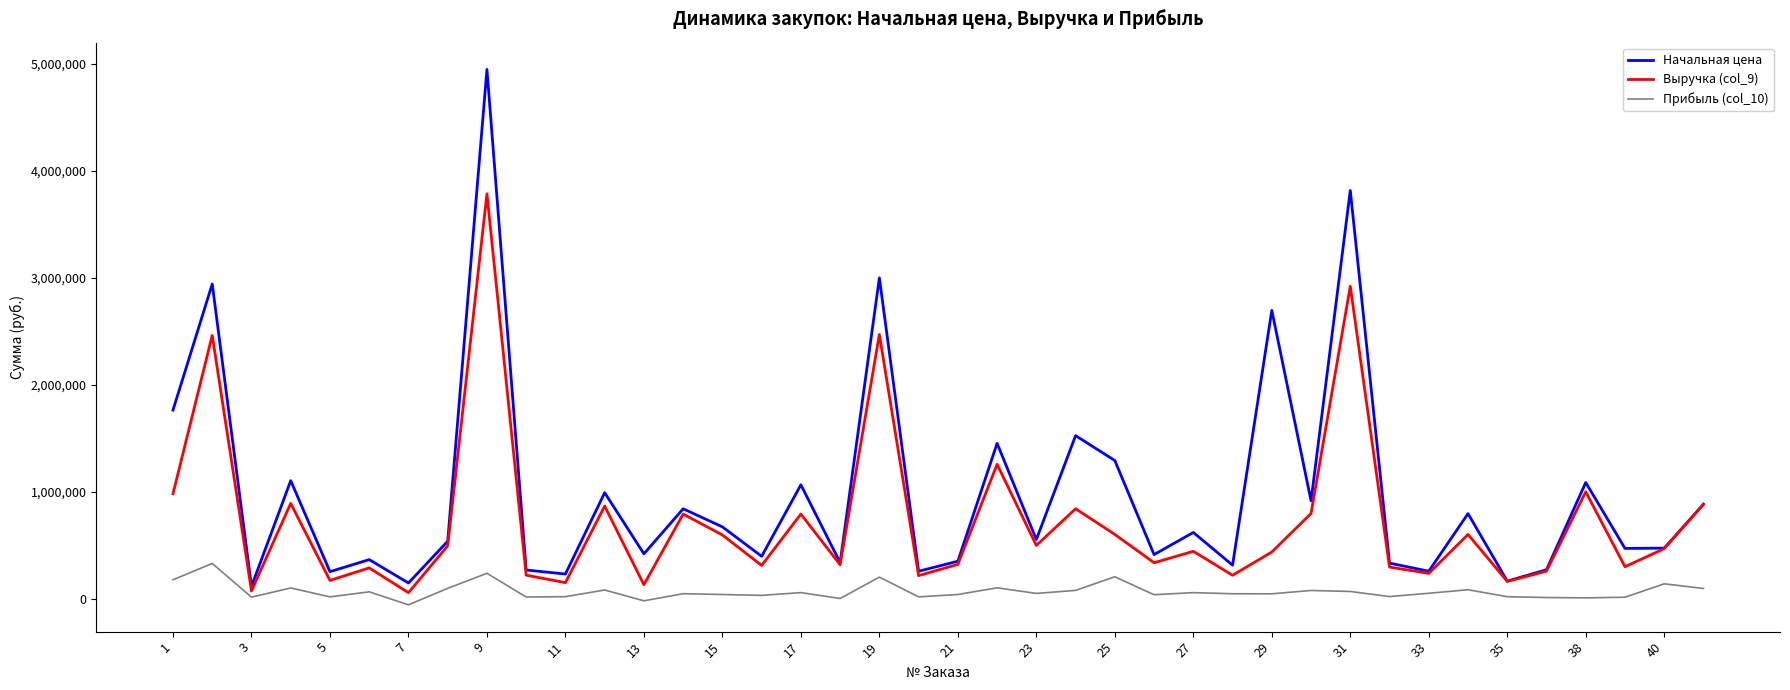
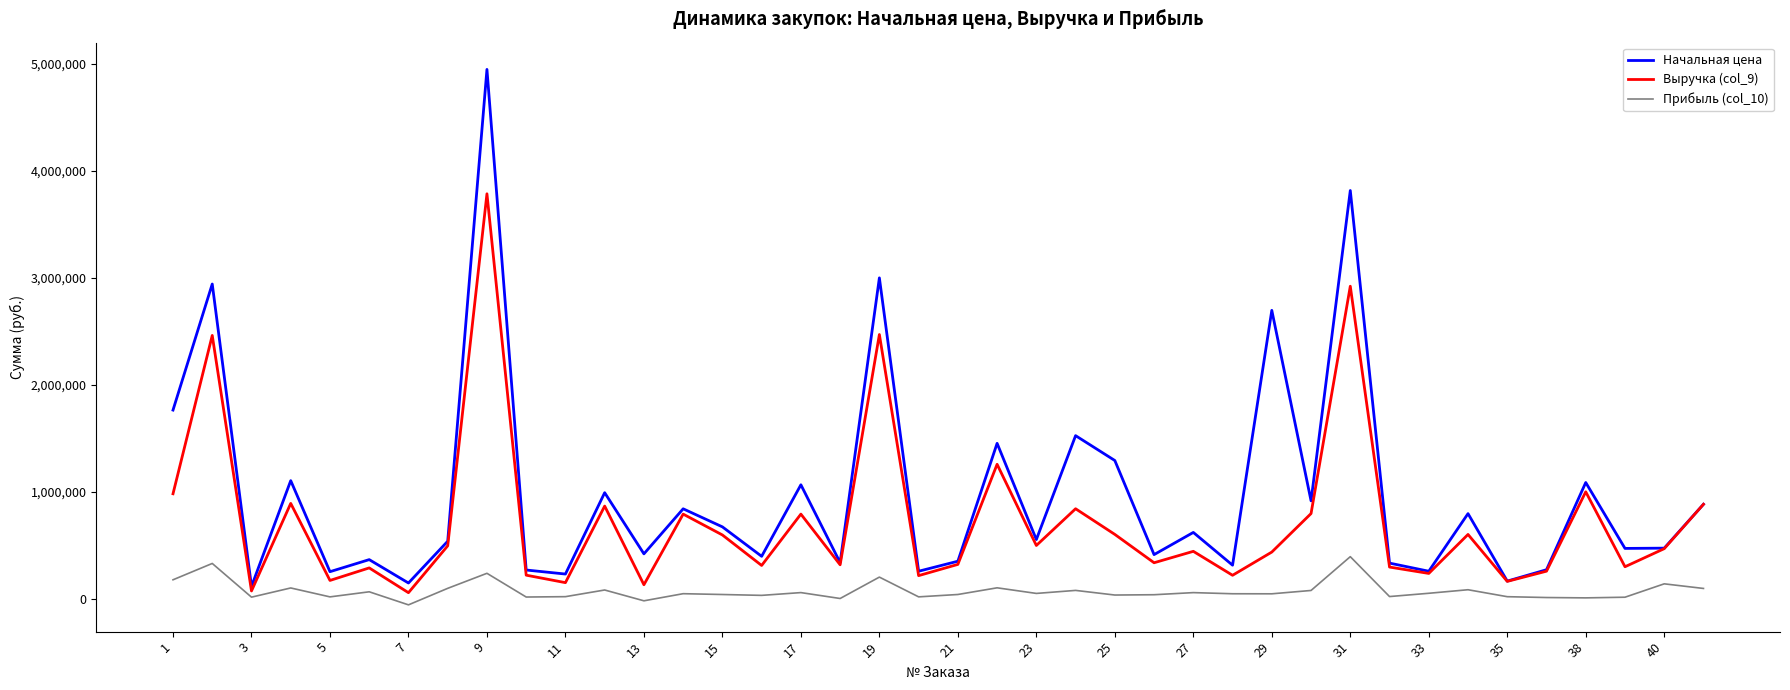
Прибыль (col_10), 25: 200,000 -> 30,000
Прибыль (col_10), 31: 70,000 -> 390,000
